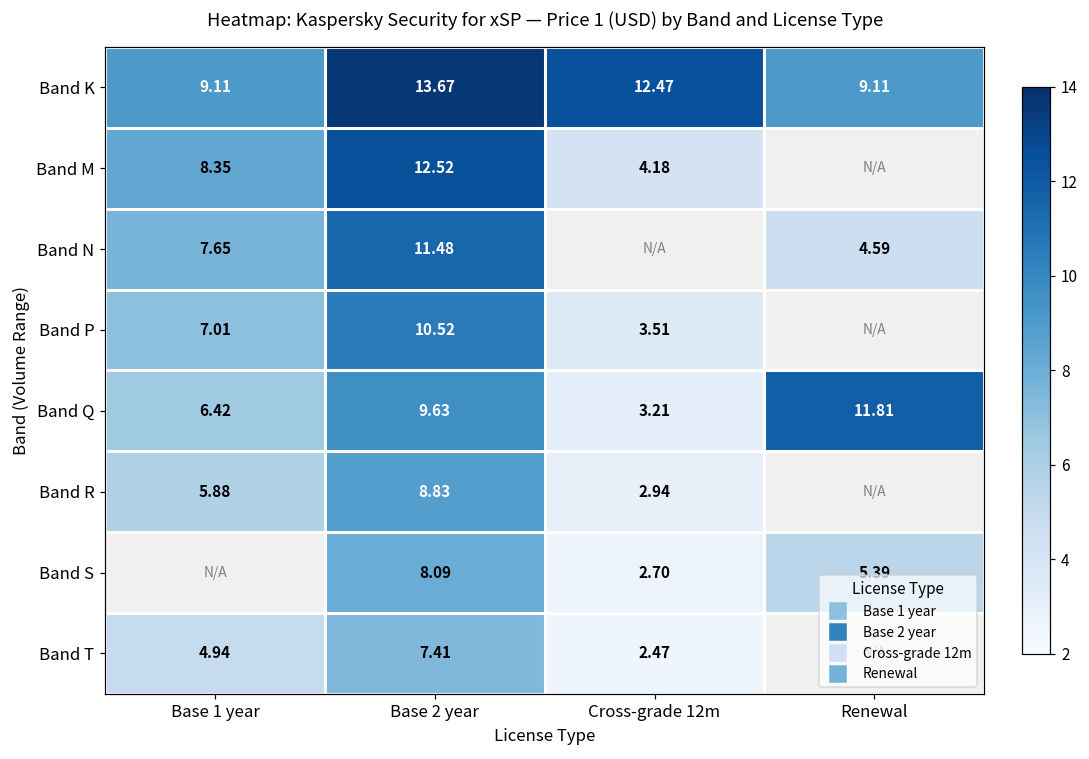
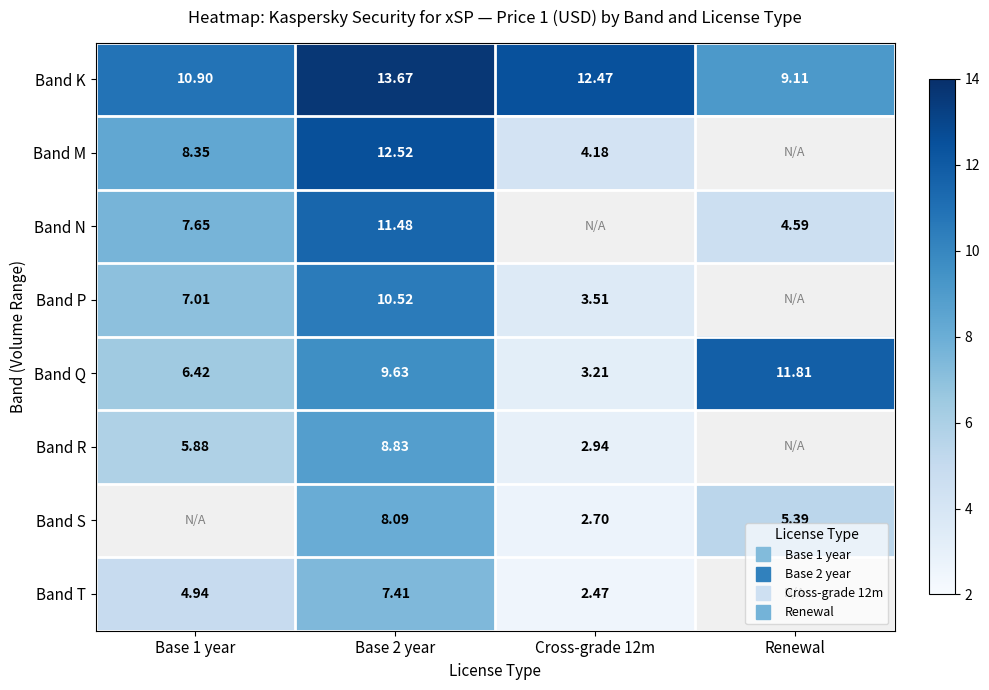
Band K, Base 1 year: 9.11 -> 10.90
